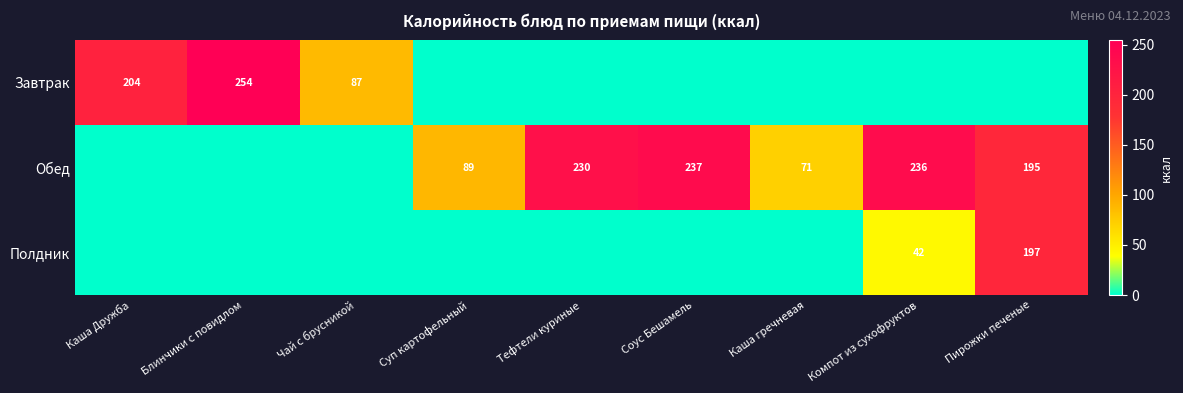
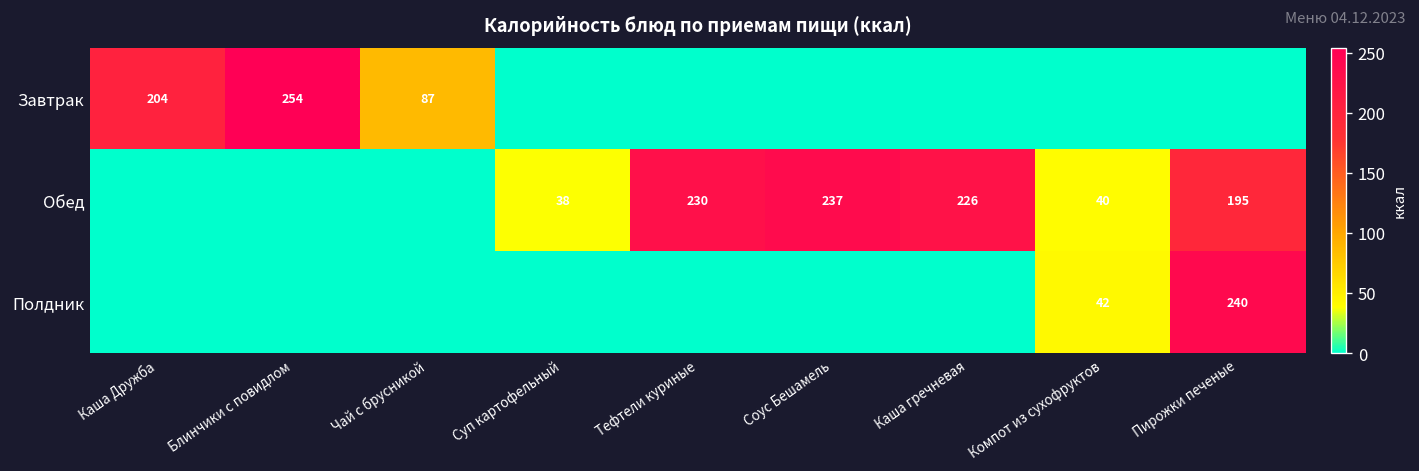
Обед, Суп картофельный: 89 -> 38
Обед, Каша гречневая: 71 -> 226
Обед, Компот из сухофруктов: 236 -> 40
Полдник, Пирожки печеные: 197 -> 240
